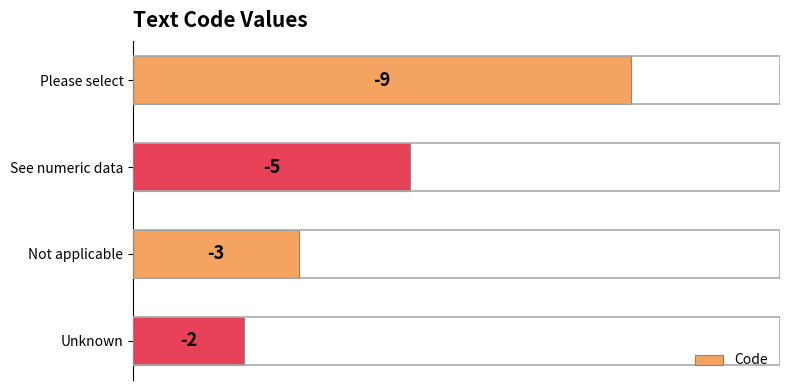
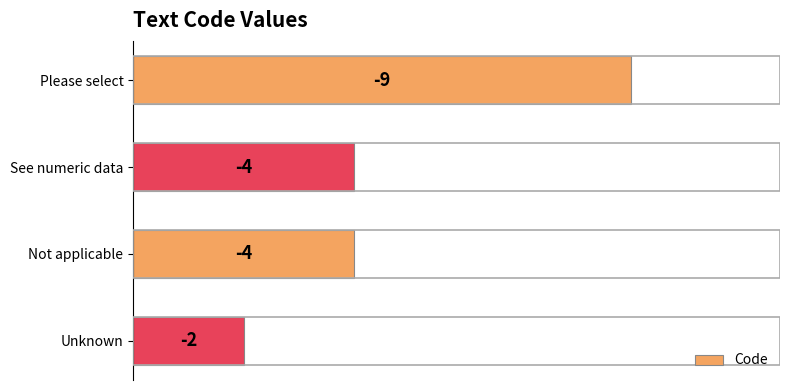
See numeric data: -5 -> -4
Not applicable: -3 -> -4
